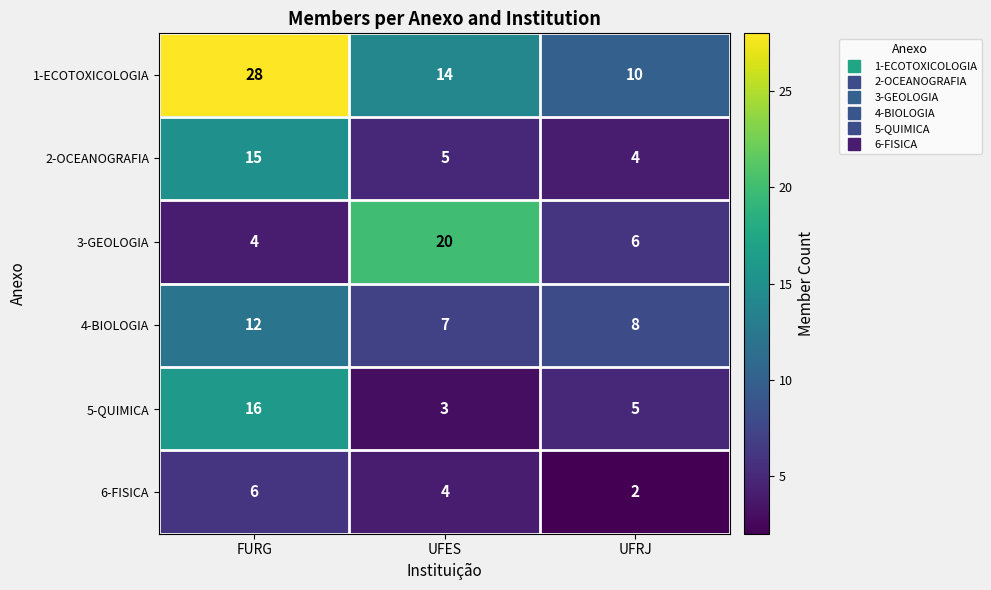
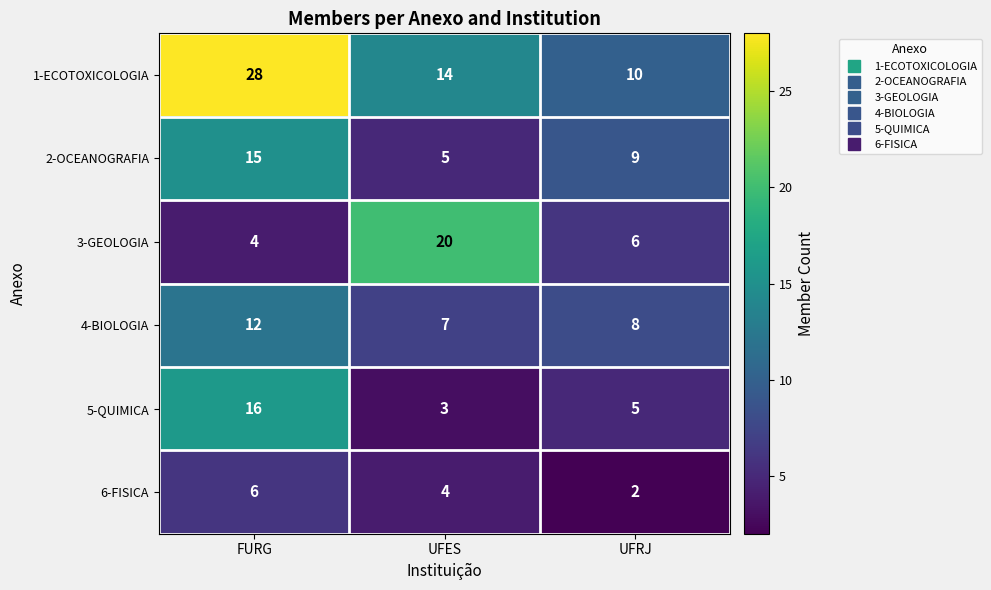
2-OCEANOGRAFIA, UFRJ: 4 -> 9
